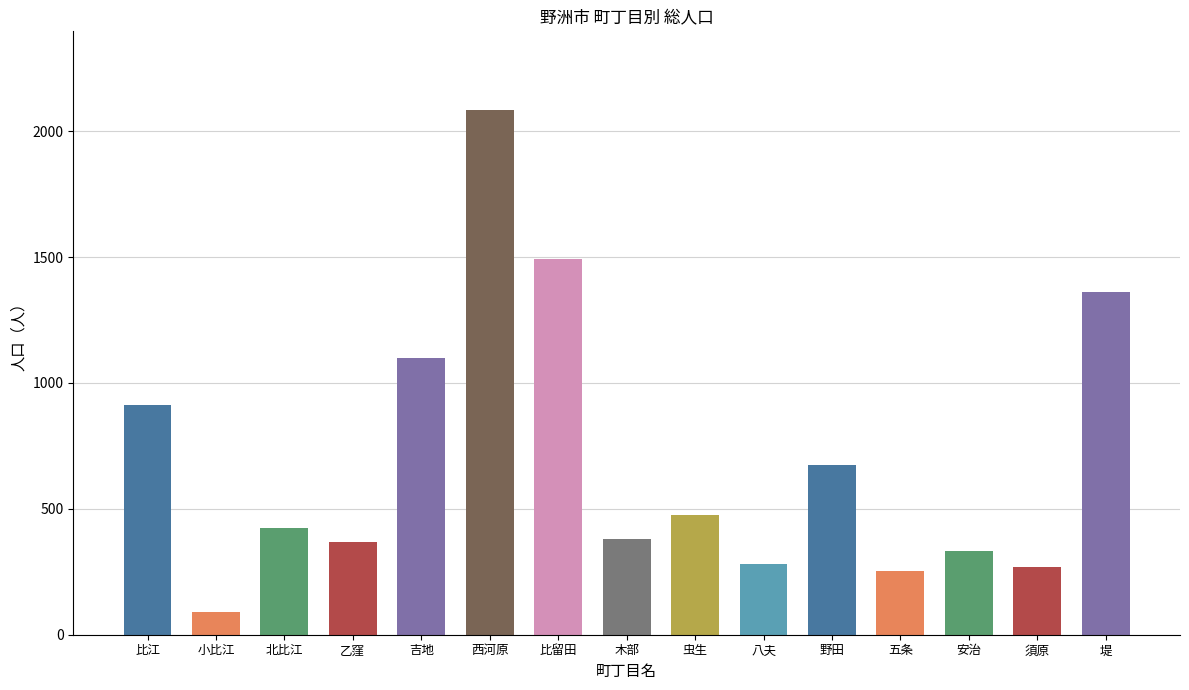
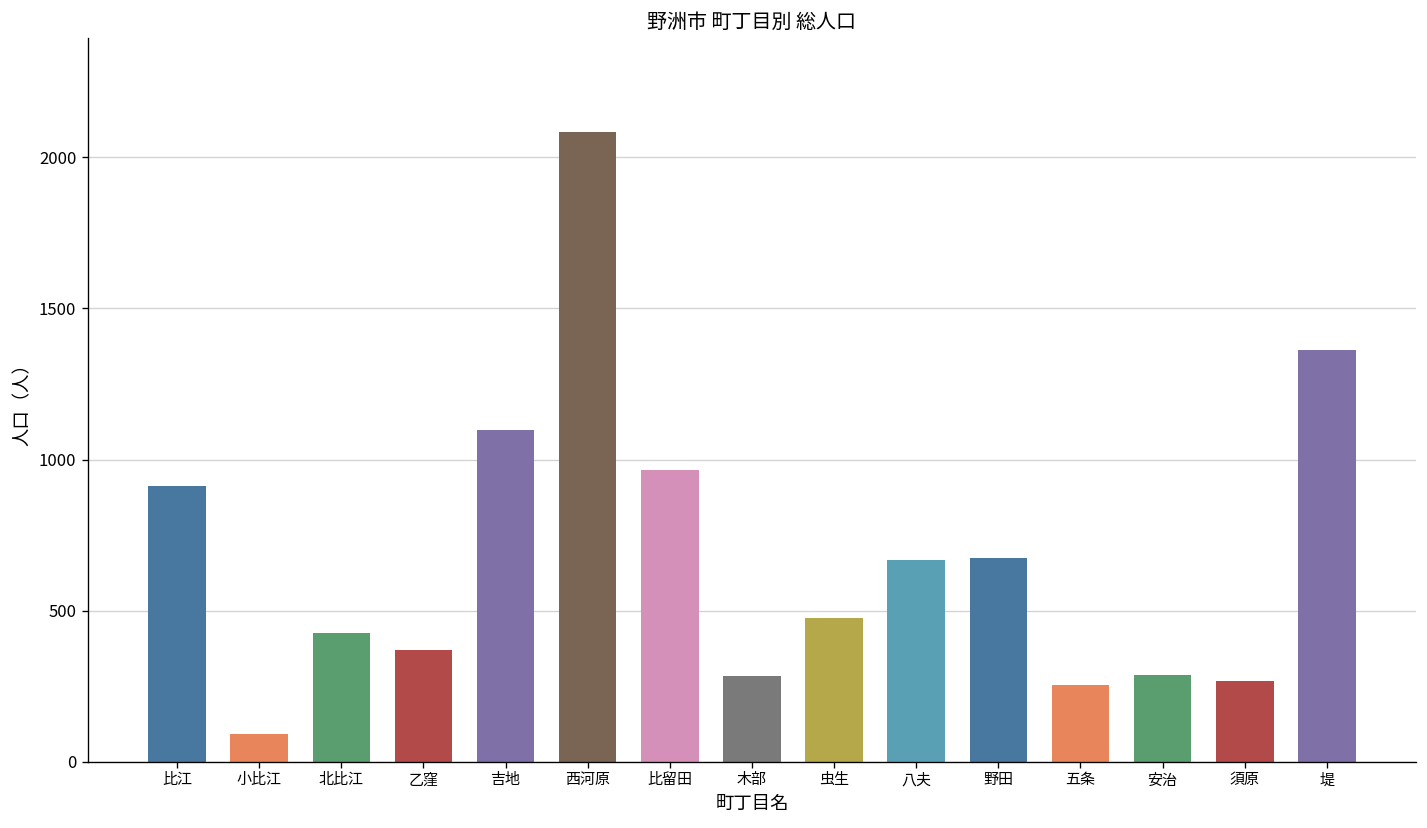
比留田: 1490 -> 960
木部: 380 -> 280
八夫: 280 -> 670
安治: 330 -> 290
